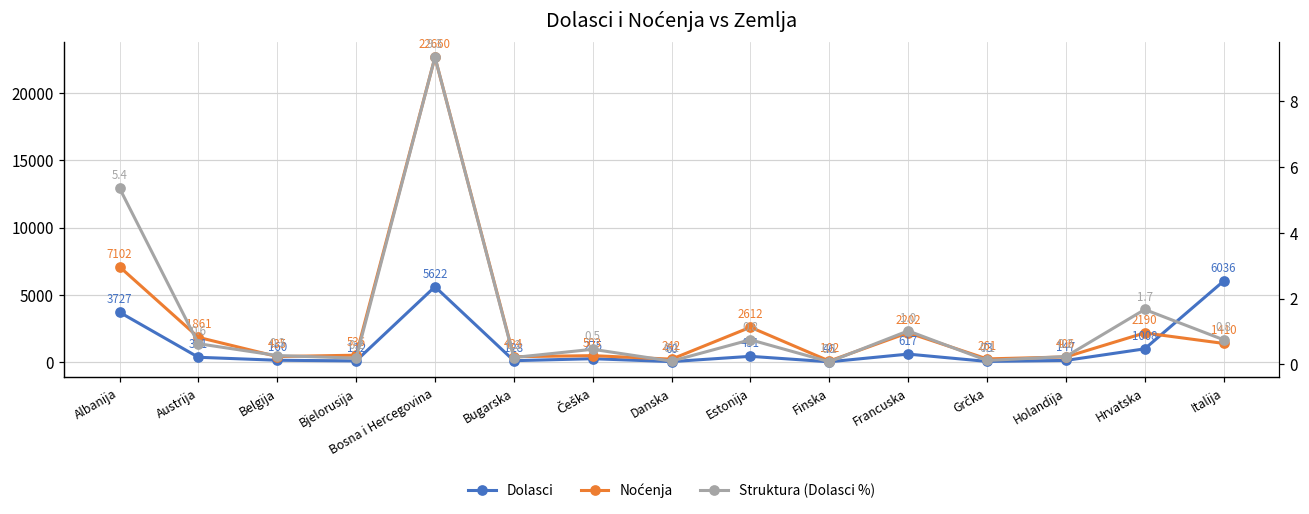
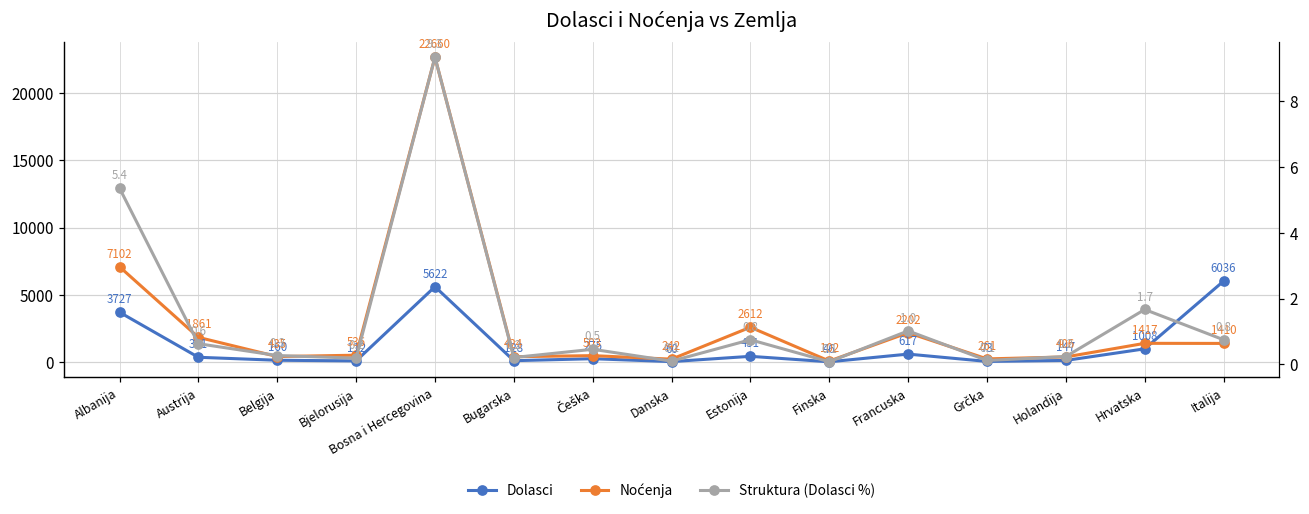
Noćenja, Hrvatska: 2190 -> 1417
